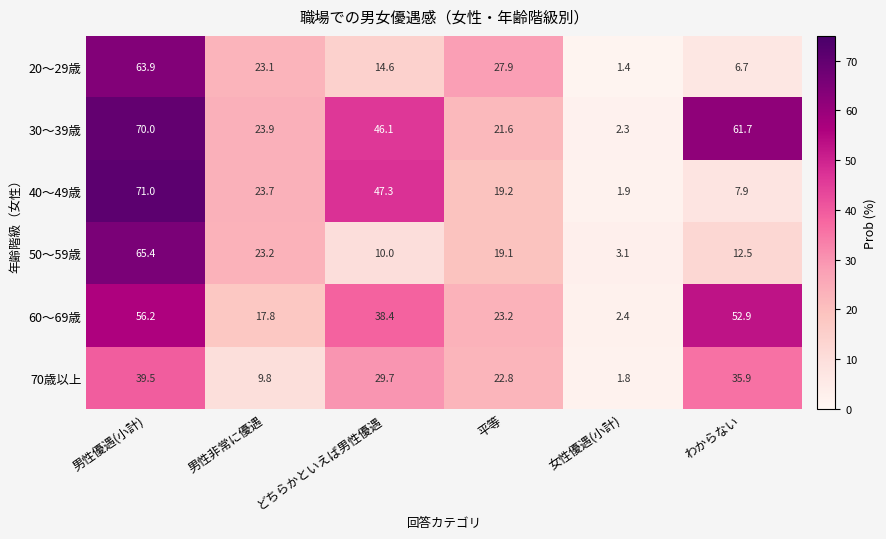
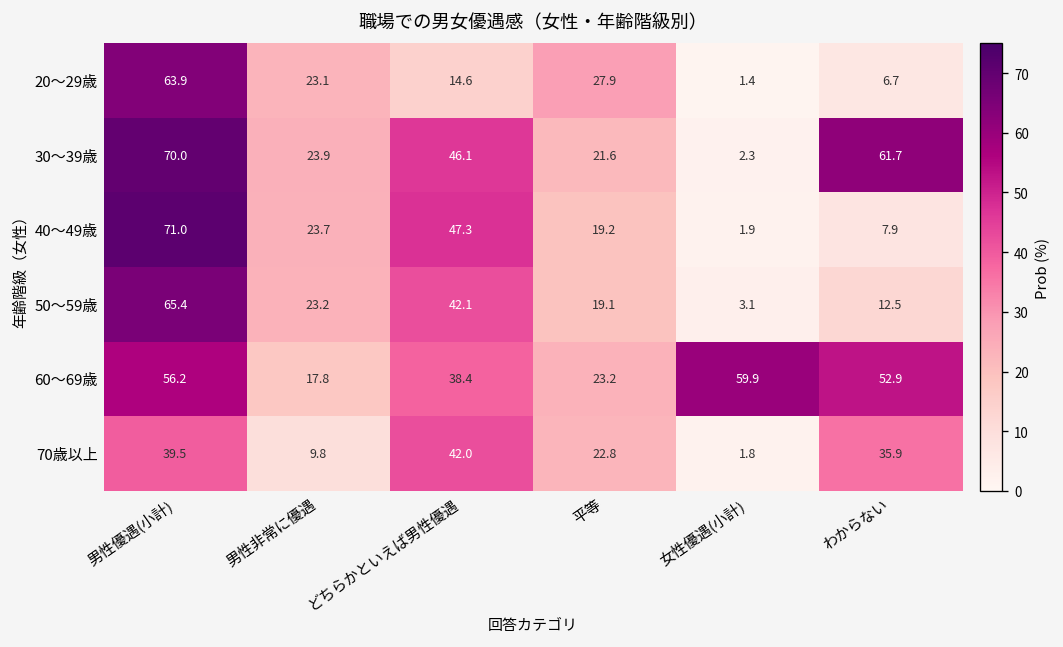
50～59歳, どちらかといえば男性優遇: 10.0 -> 42.1
60～69歳, 女性優遇(小計): 2.4 -> 59.9
70歳以上, どちらかといえば男性優遇: 29.7 -> 42.0
